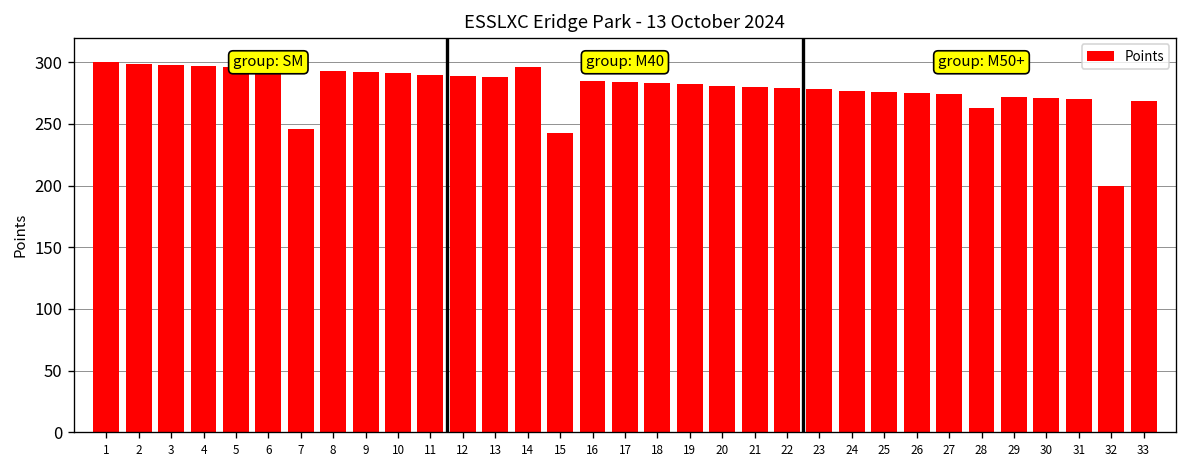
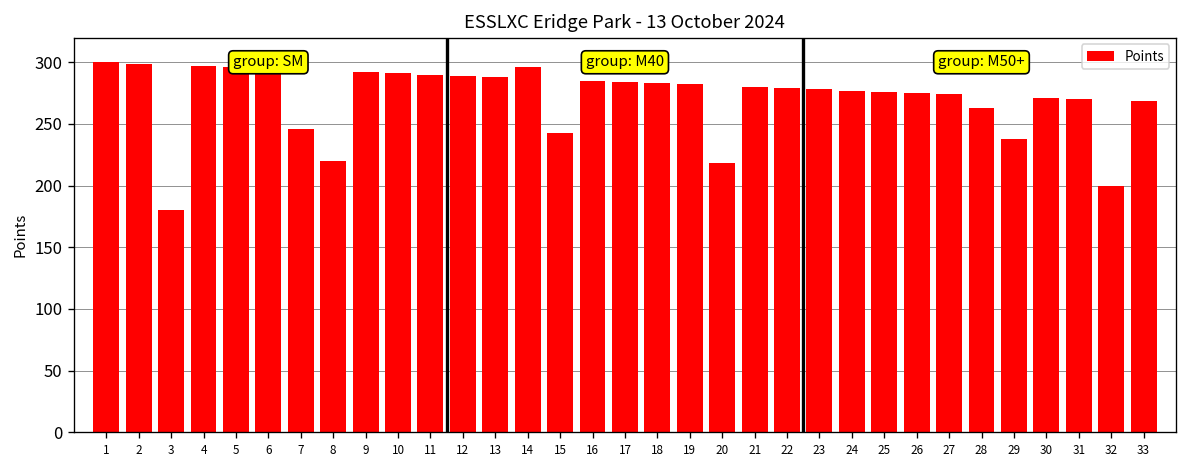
3: 298 -> 180
8: 293 -> 220
20: 281 -> 218
29: 272 -> 238
